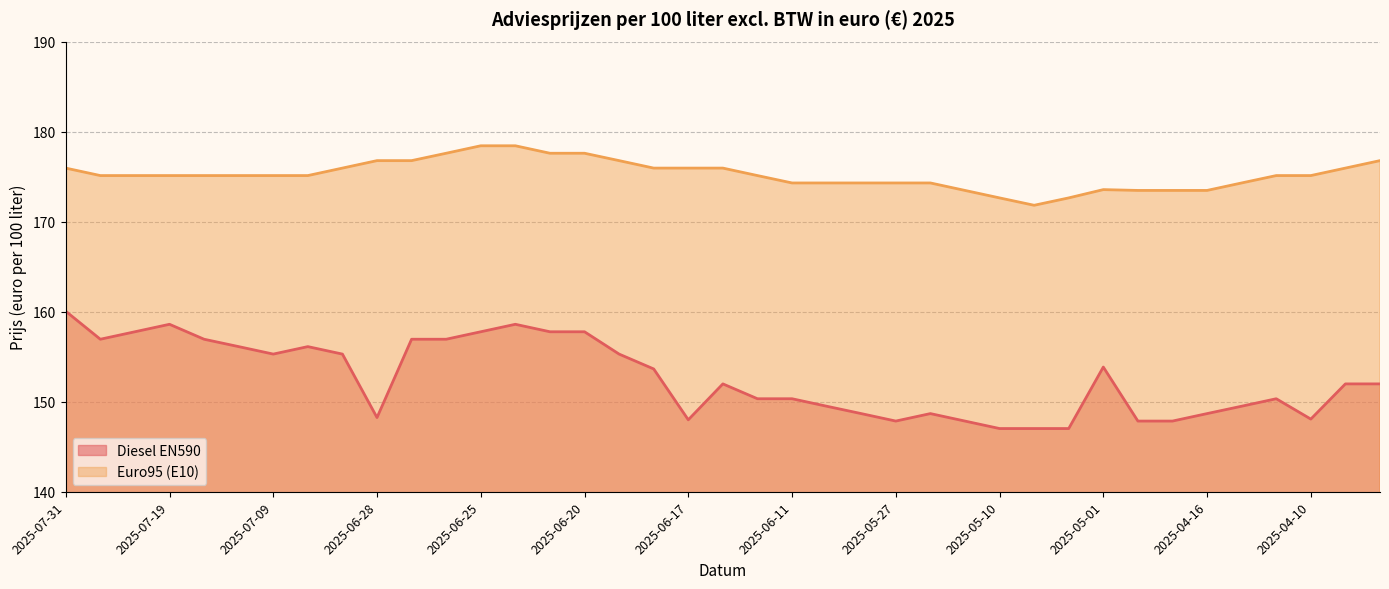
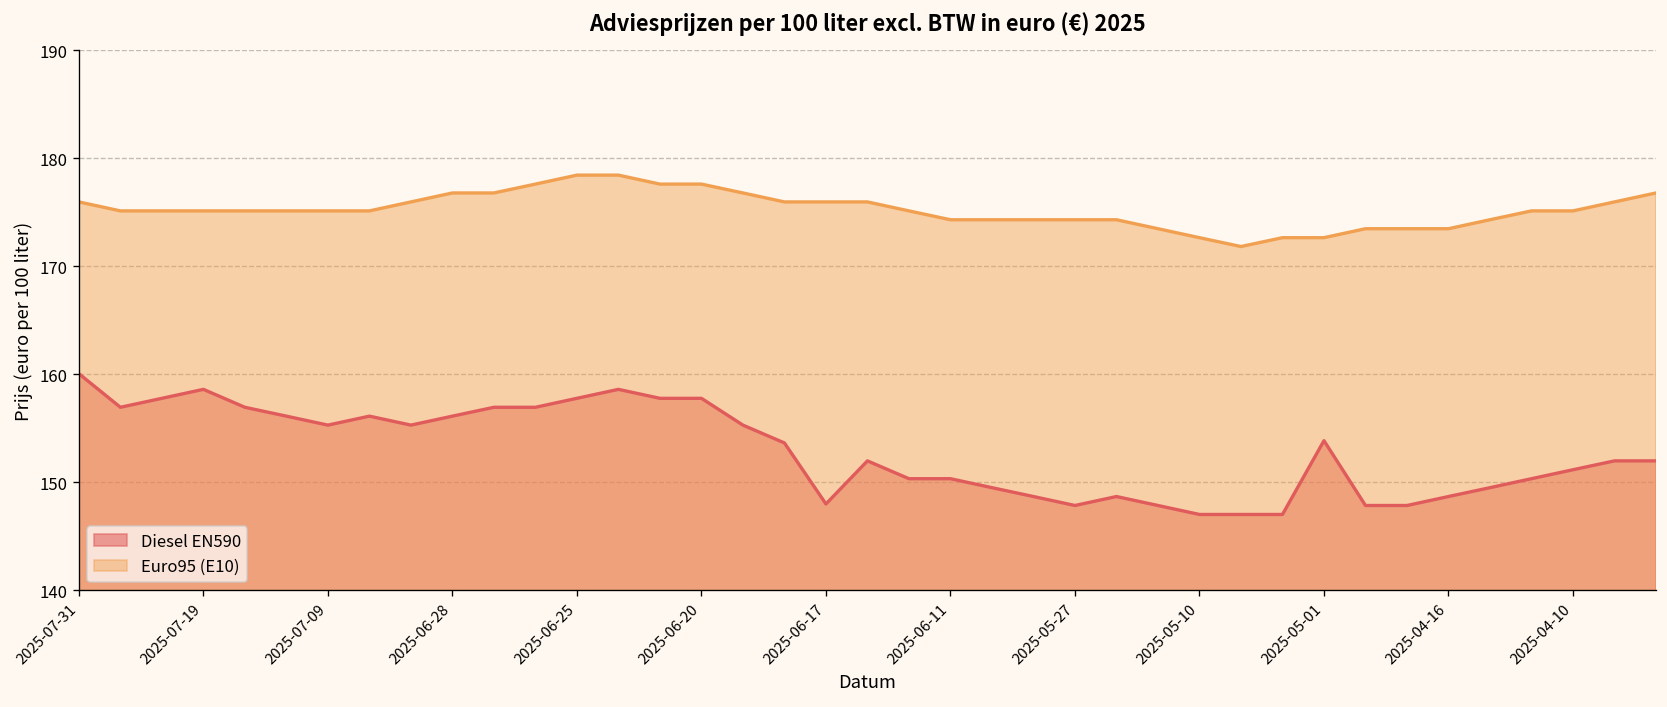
Diesel EN590, 2025-06-28: 148 -> 156
Euro95 (E10), 2025-05-01: 174 -> 173
Diesel EN590, 2025-04-10: 148 -> 151
